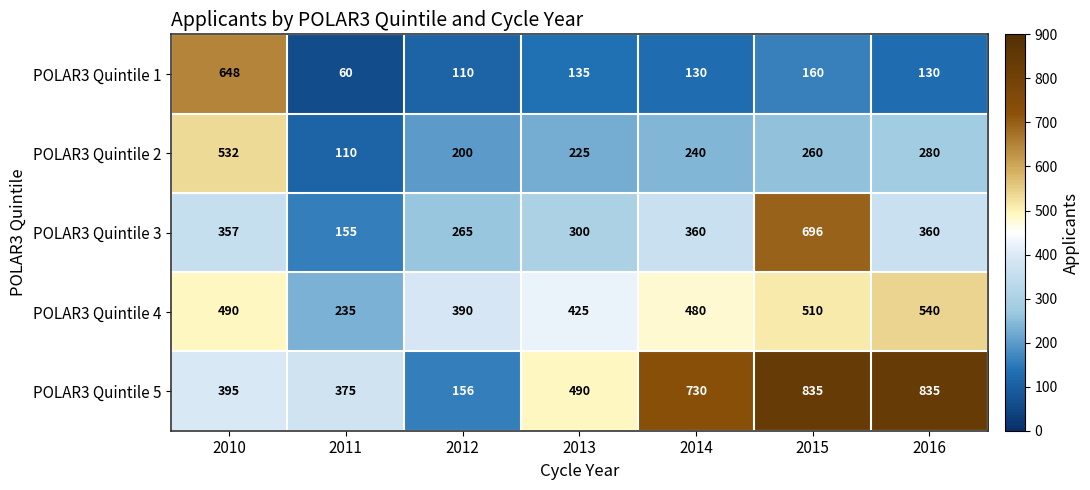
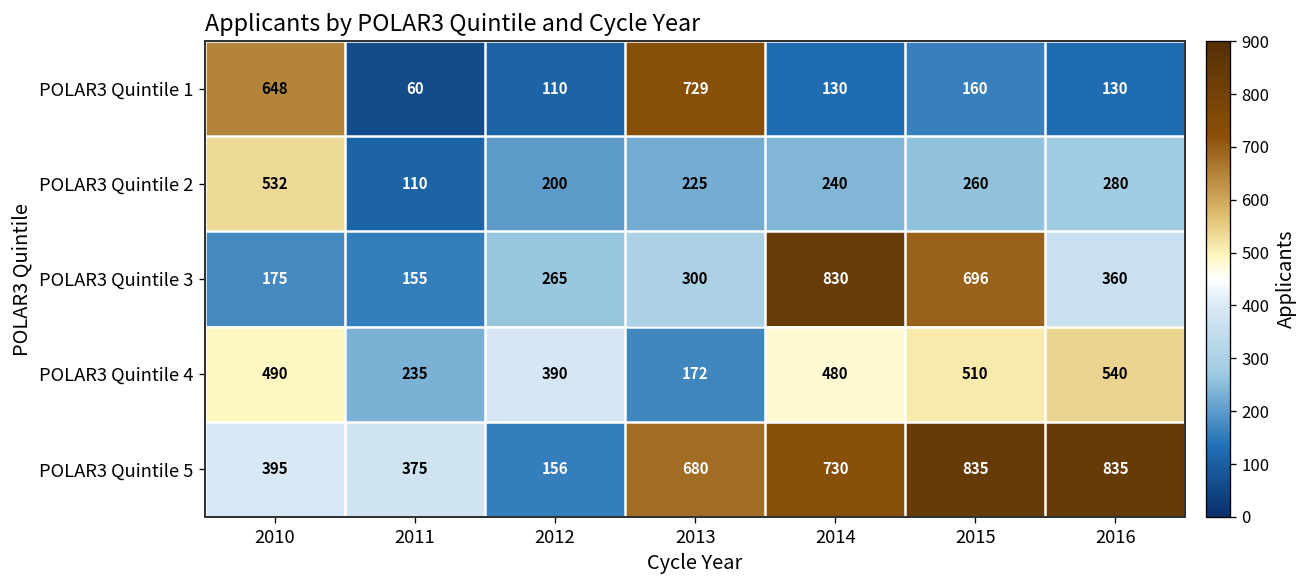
POLAR3 Quintile 1, 2013: 135 -> 729
POLAR3 Quintile 3, 2010: 357 -> 175
POLAR3 Quintile 3, 2014: 360 -> 830
POLAR3 Quintile 4, 2013: 425 -> 172
POLAR3 Quintile 5, 2013: 490 -> 680
